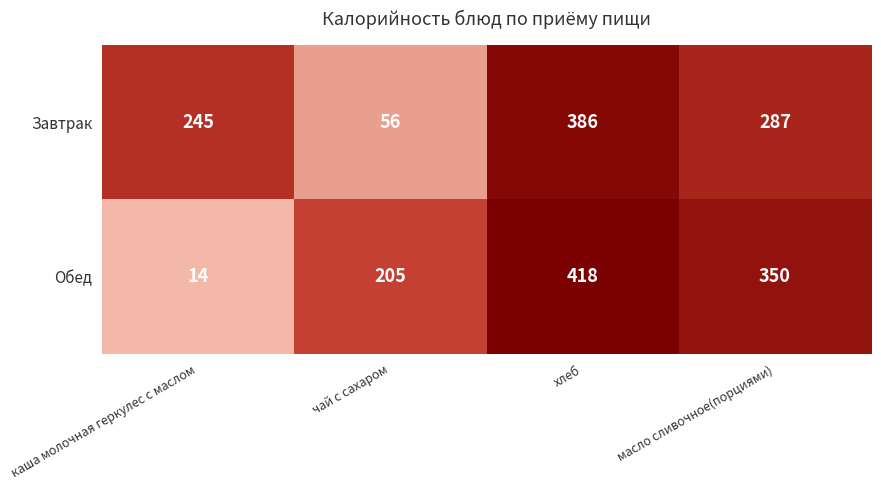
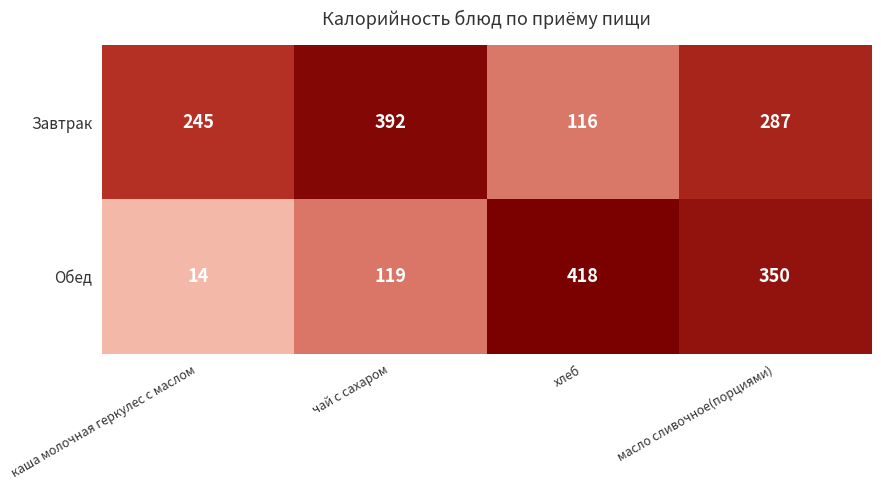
Завтрак, чай с сахаром: 56 -> 392
Завтрак, хлеб: 386 -> 116
Обед, чай с сахаром: 205 -> 119
